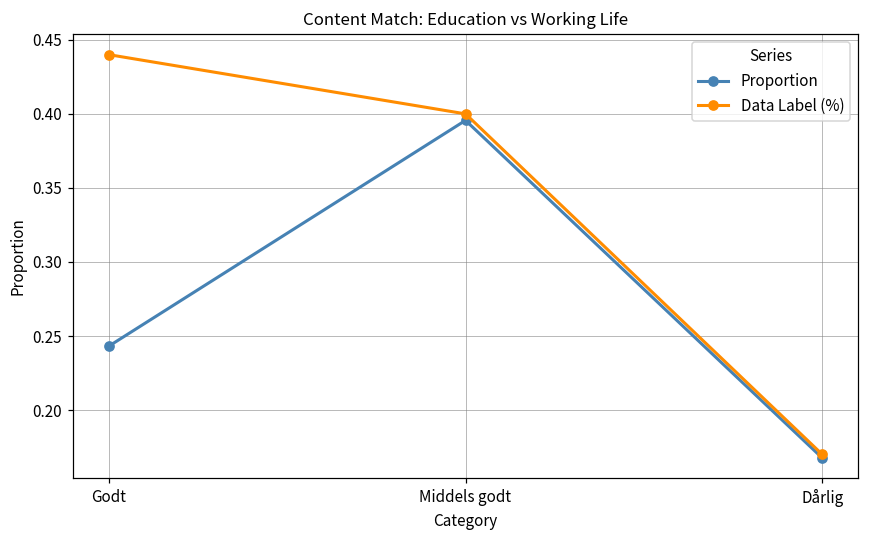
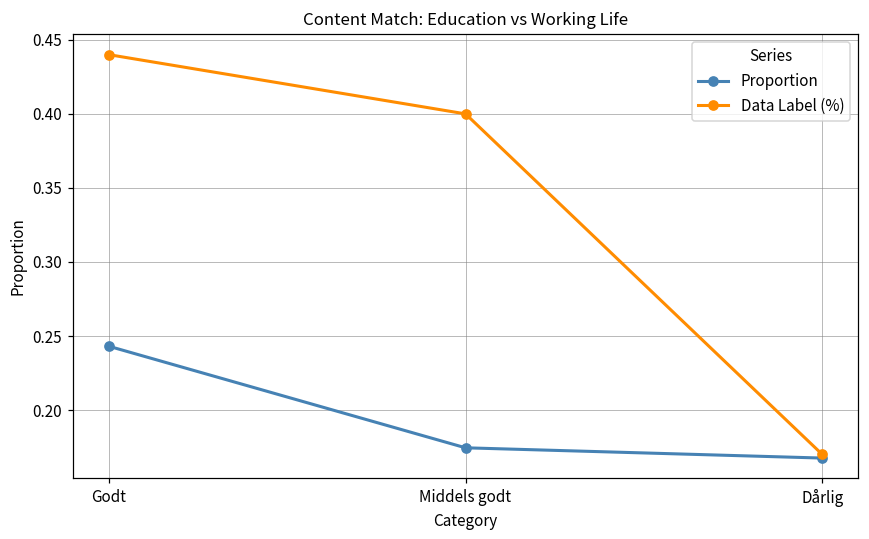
Proportion, Middels godt: 0.396 -> 0.175
